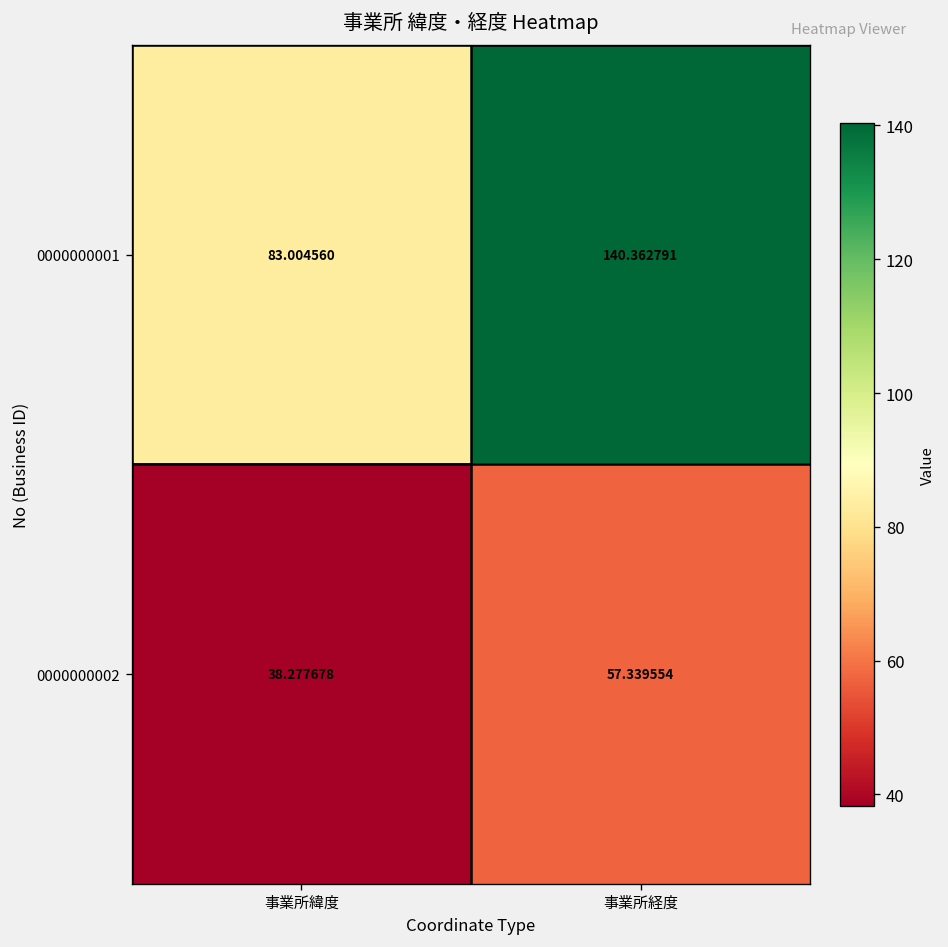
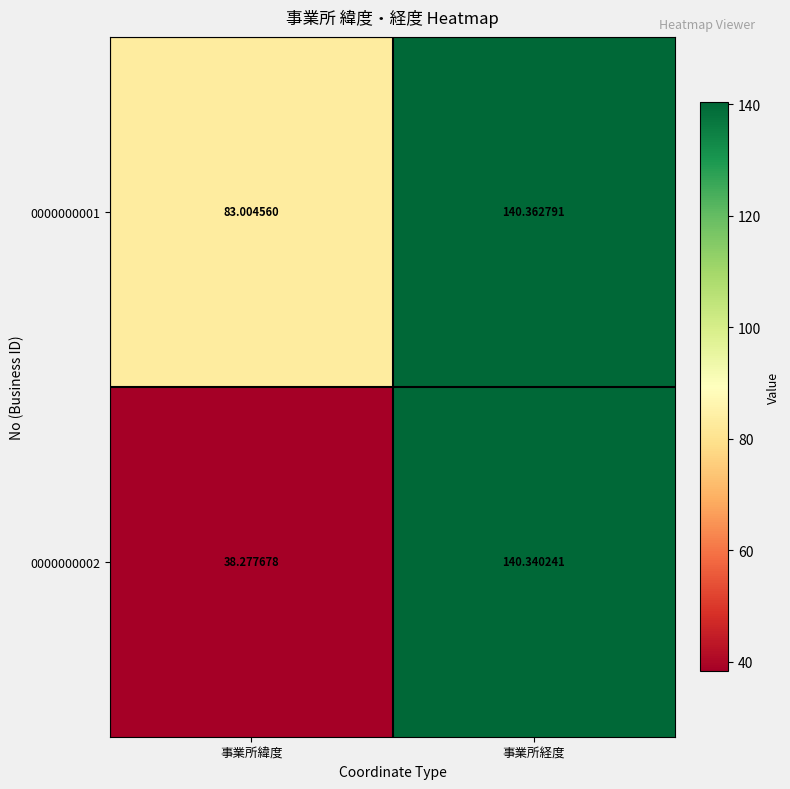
0000000002, 事業所経度: 57.339554 -> 140.340241
